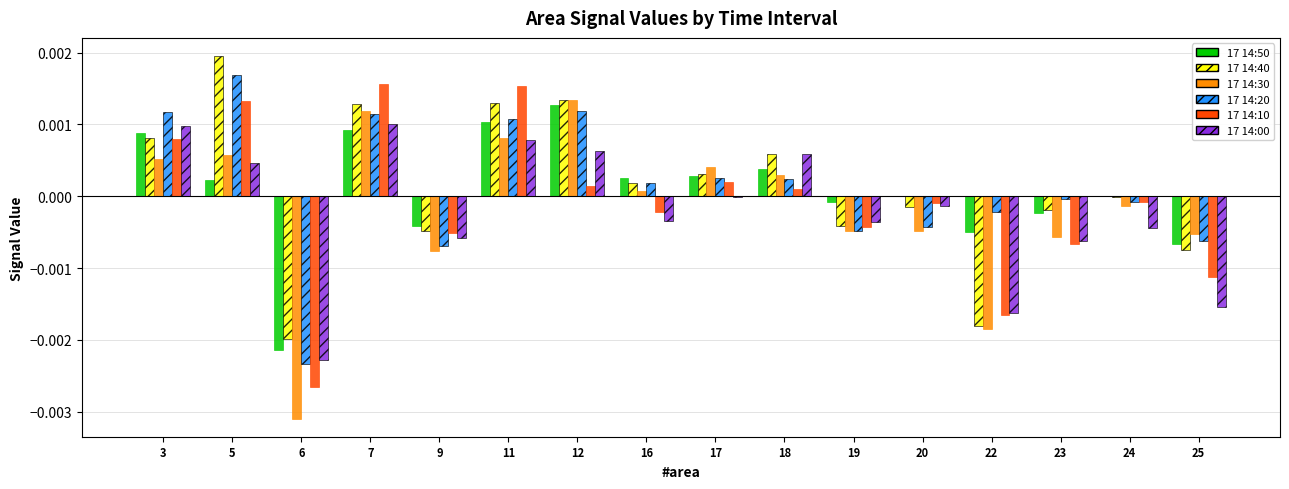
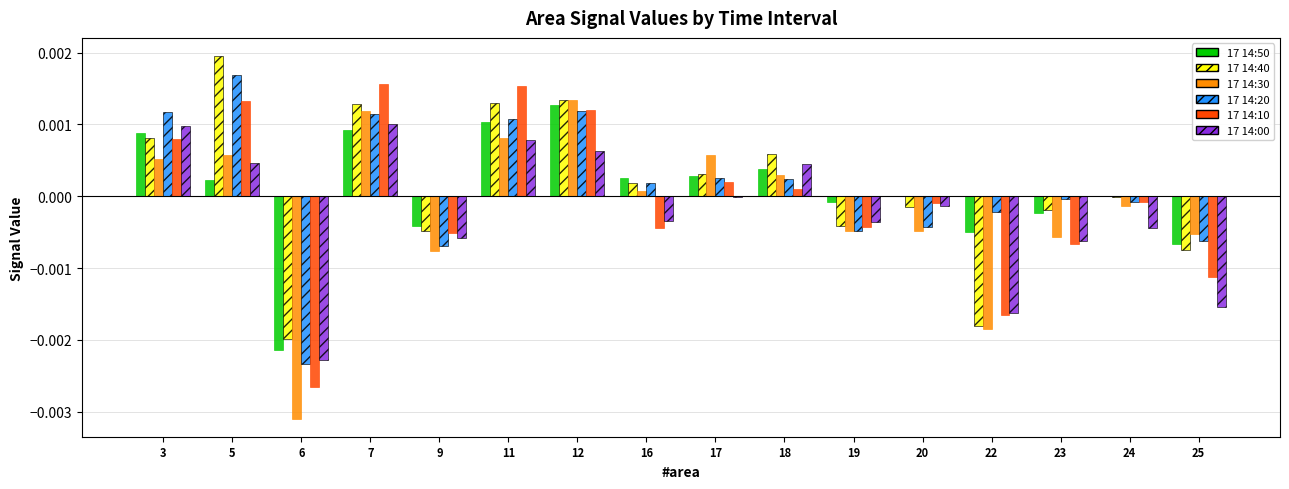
17 14:10, 12: 0.0001 -> 0.0012
17 14:10, 16: -0.0002 -> -0.0004
17 14:30, 17: 0.0004 -> 0.0006
17 14:00, 18: 0.0006 -> 0.0004
